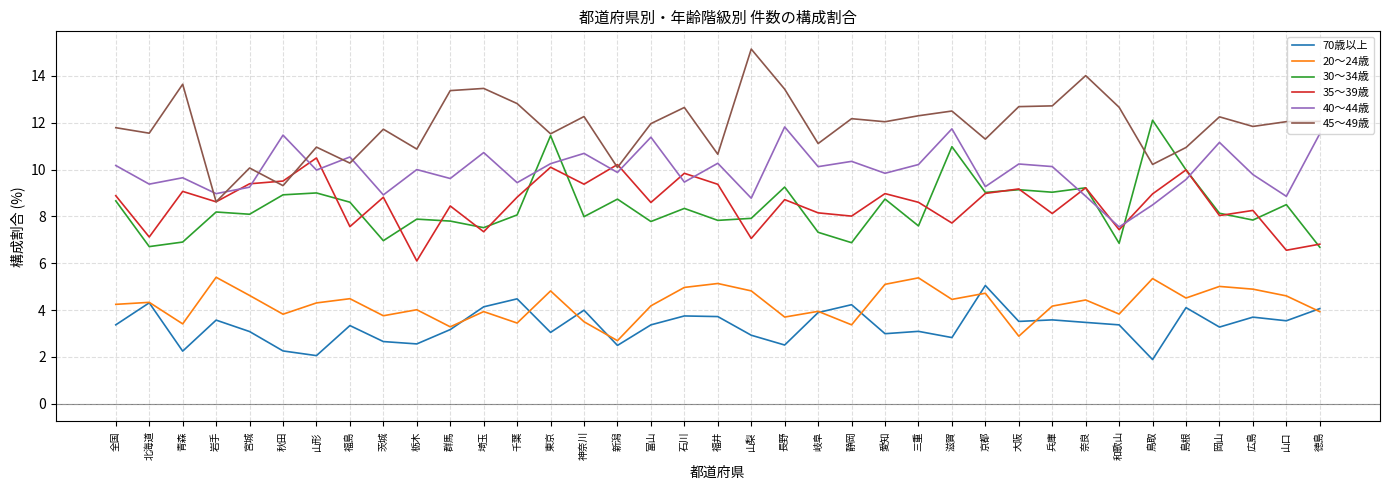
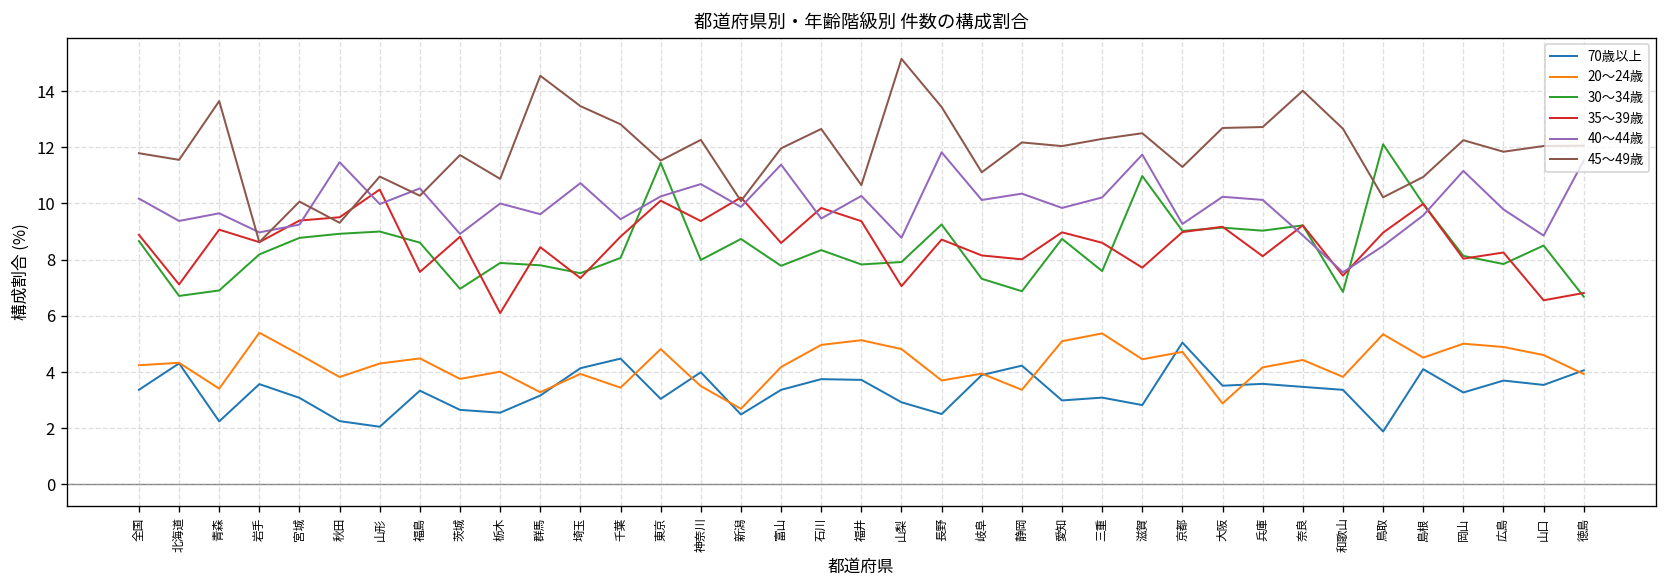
30～34歳, 宮城: 8.1 -> 8.8
45～49歳, 群馬: 13.4 -> 14.5
